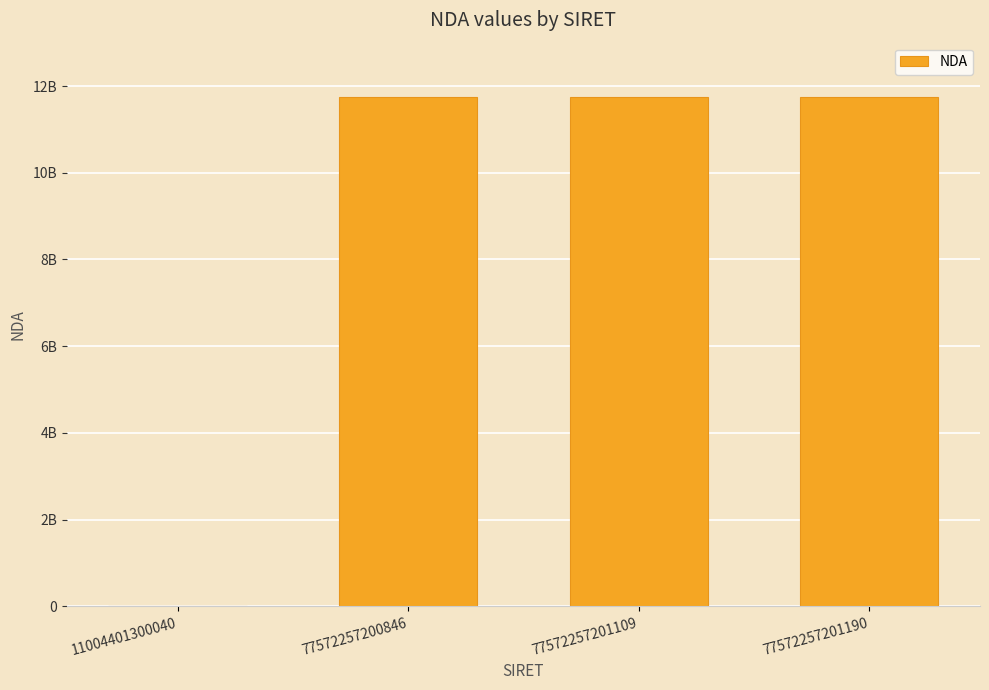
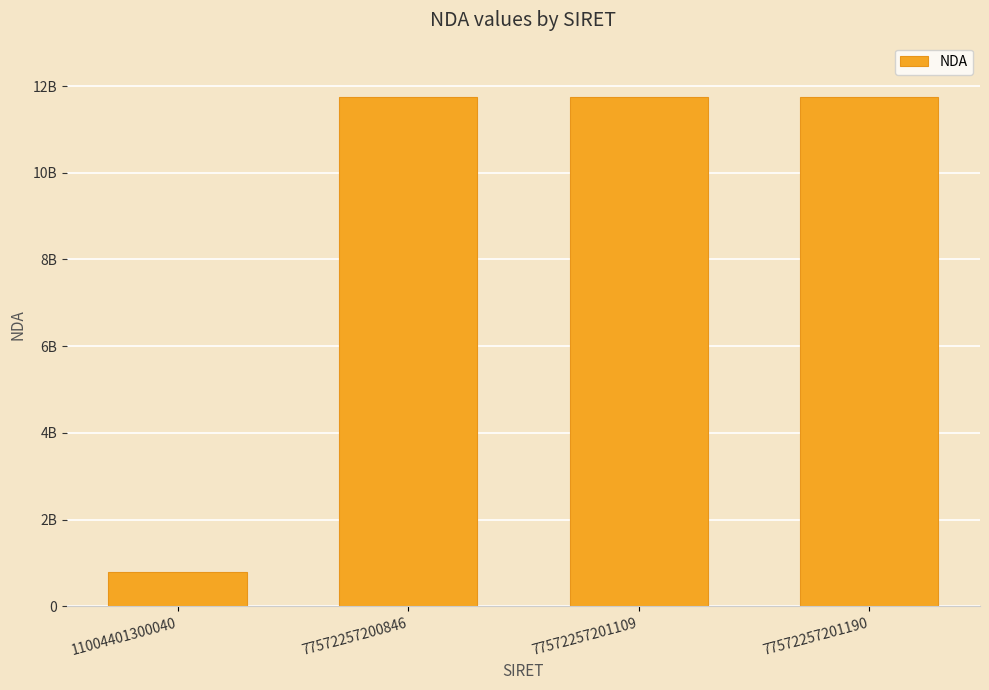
11004401300040: 0 -> 800000000
